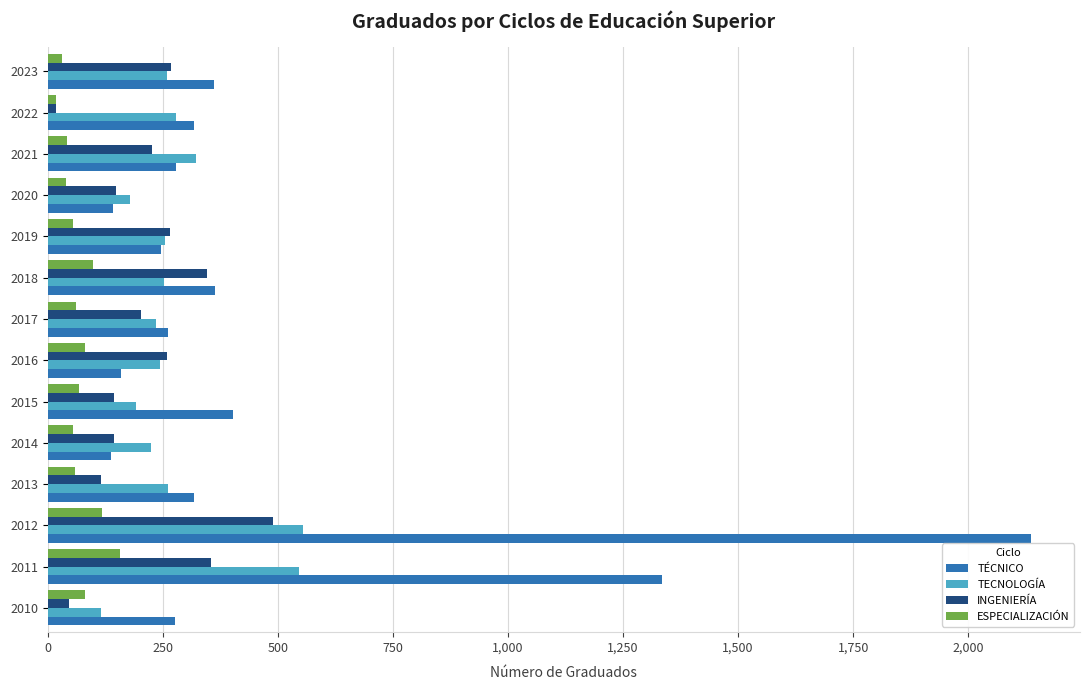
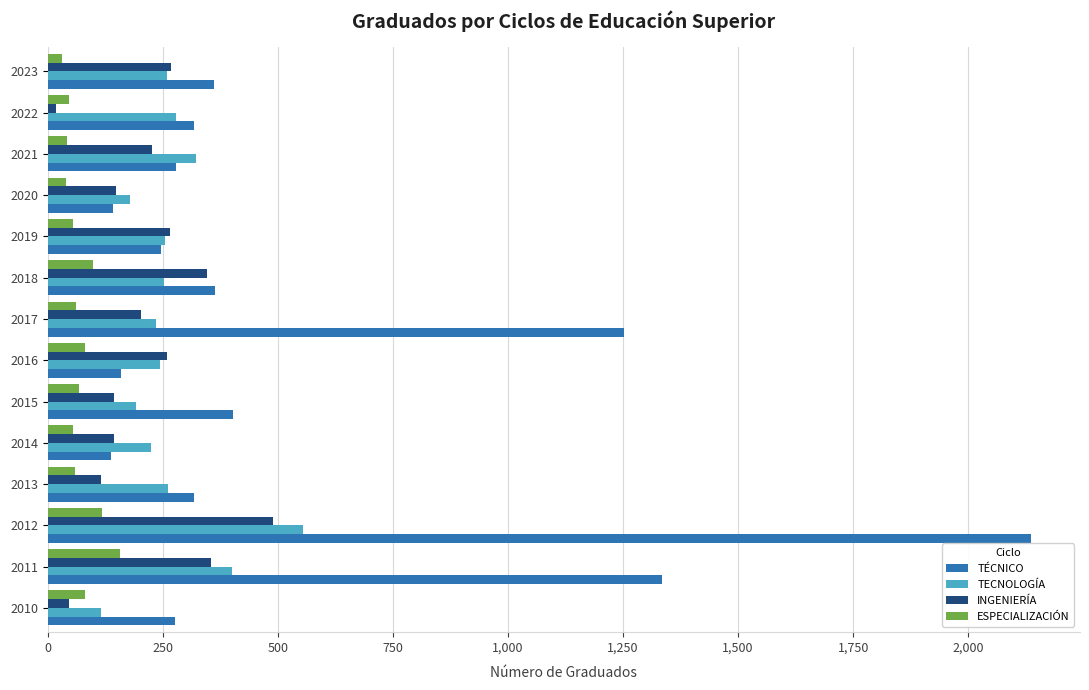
ESPECIALIZACIÓN, 2022: 20 -> 50
TÉCNICO, 2017: 260 -> 1,250
TECNOLOGÍA, 2011: 550 -> 400
